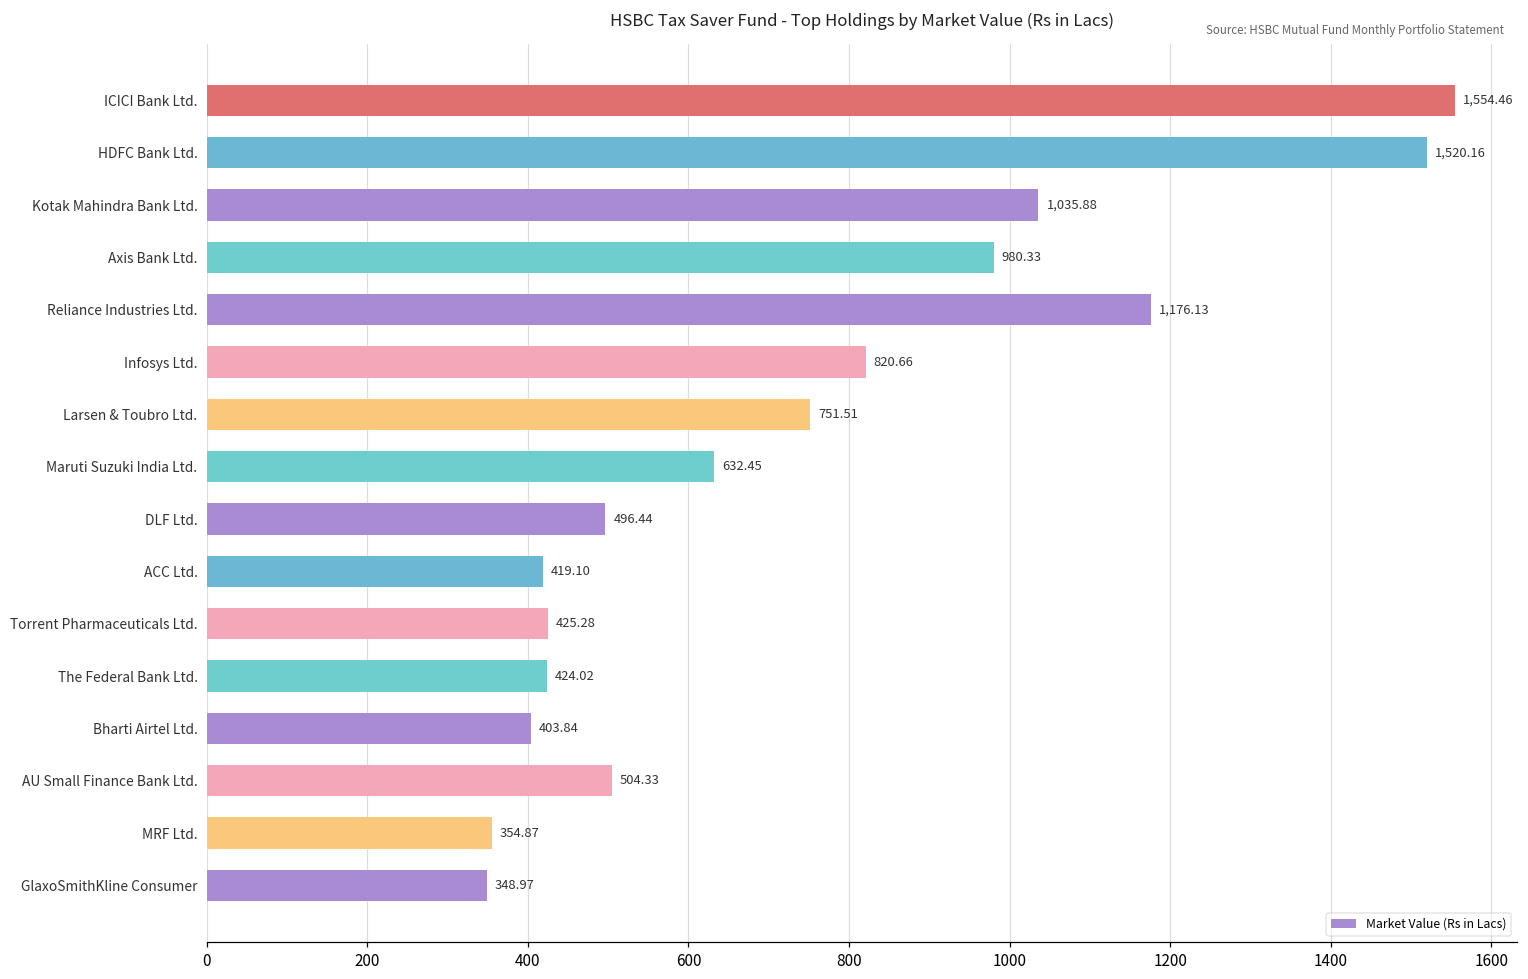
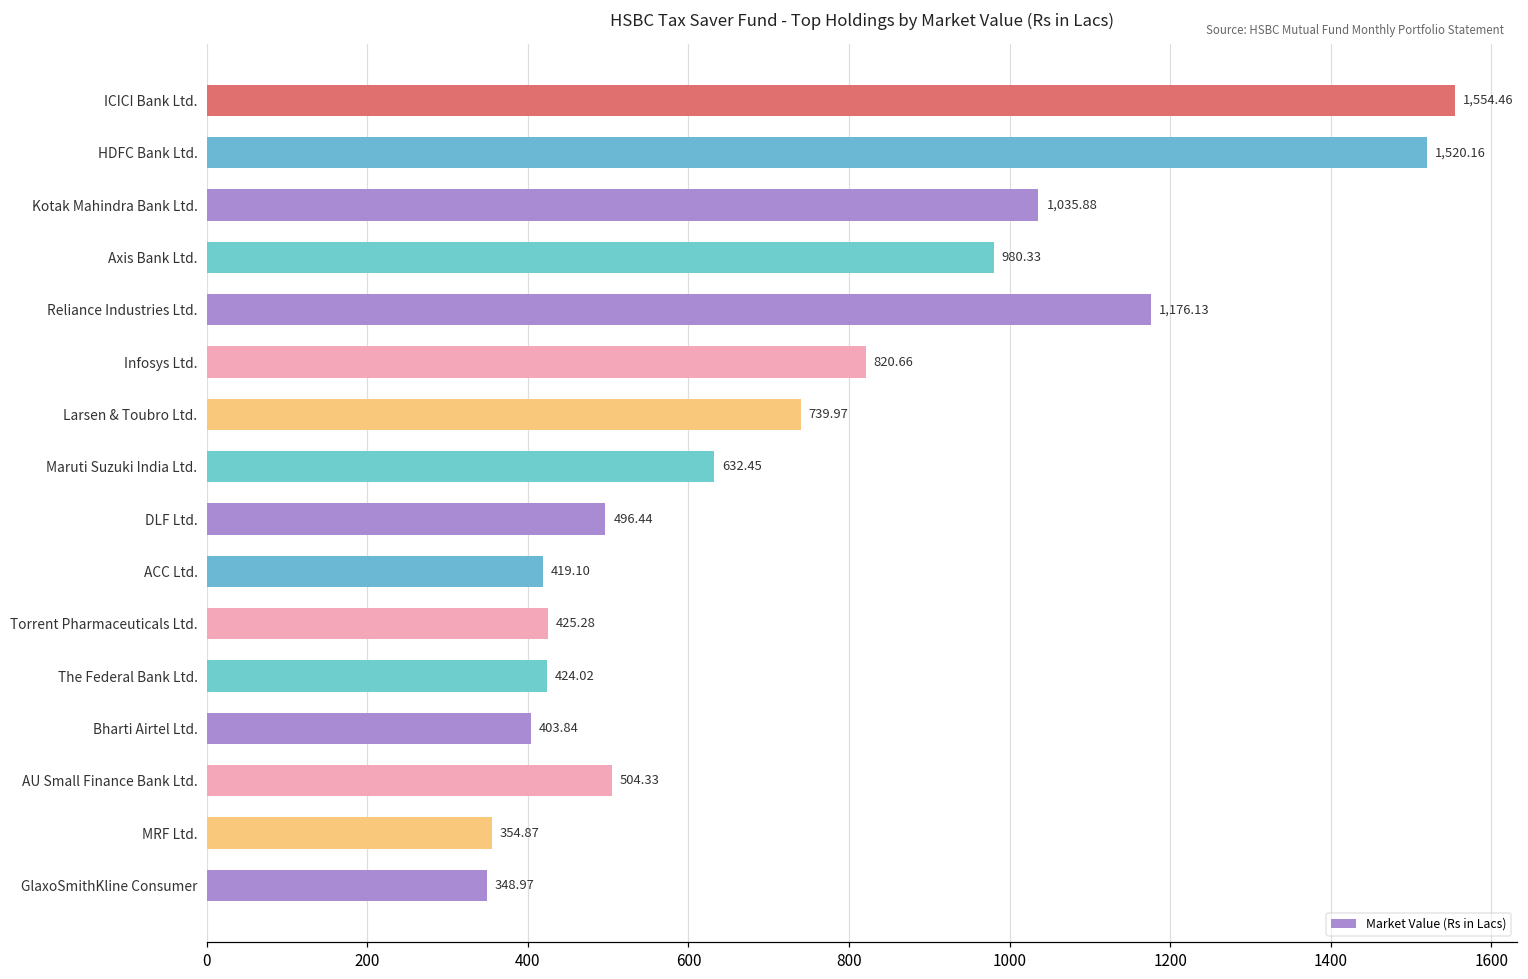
Larsen & Toubro Ltd.: 751.51 -> 739.97
